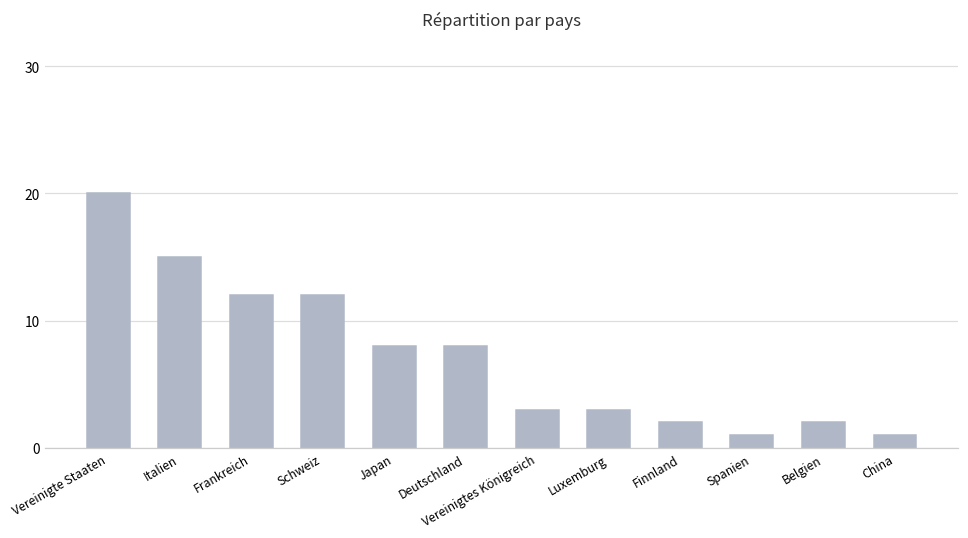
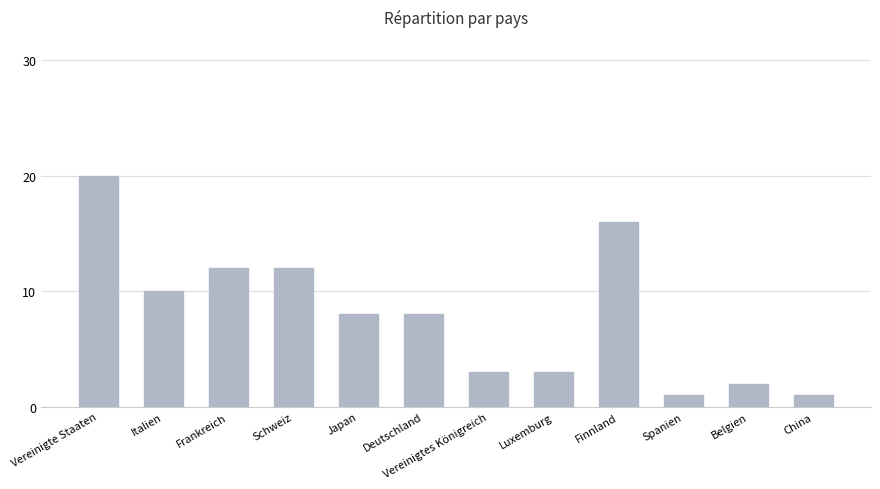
Italien: 15 -> 10
Finnland: 2 -> 16
